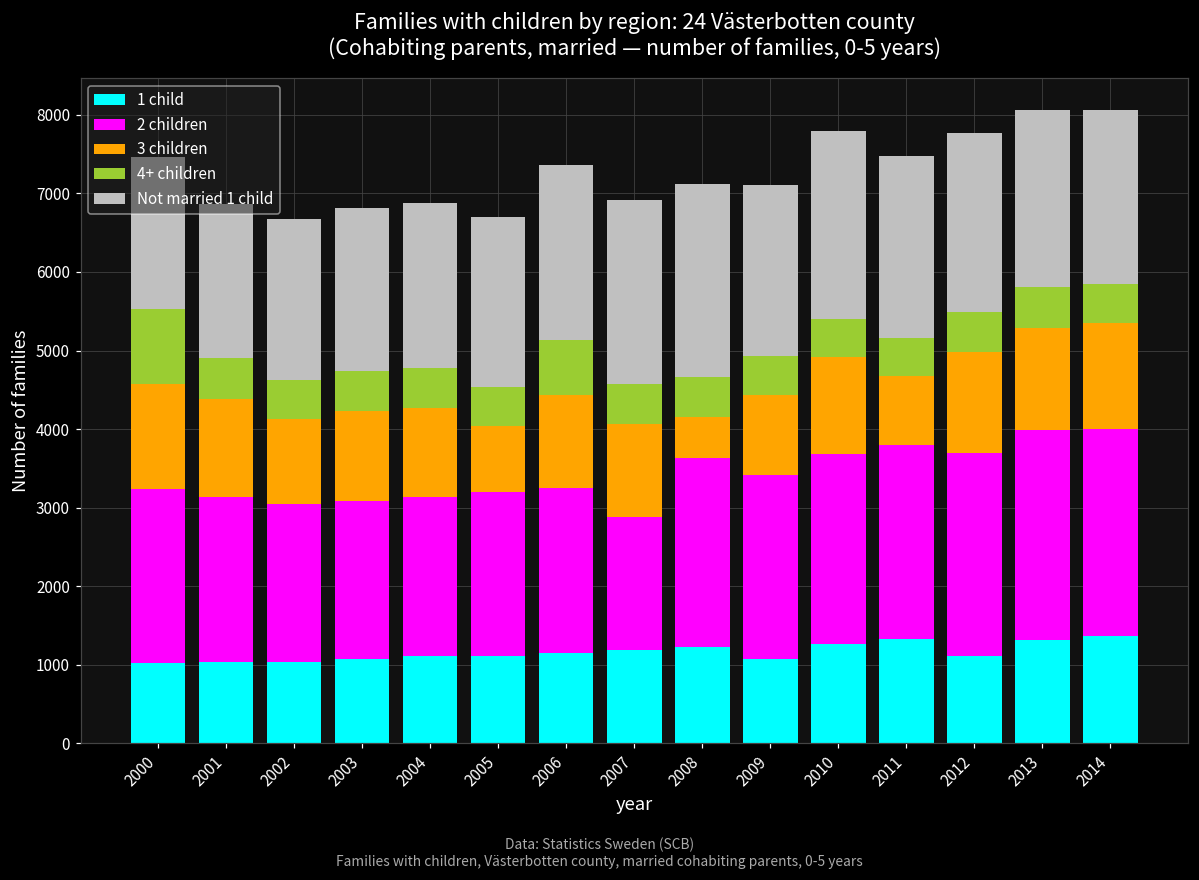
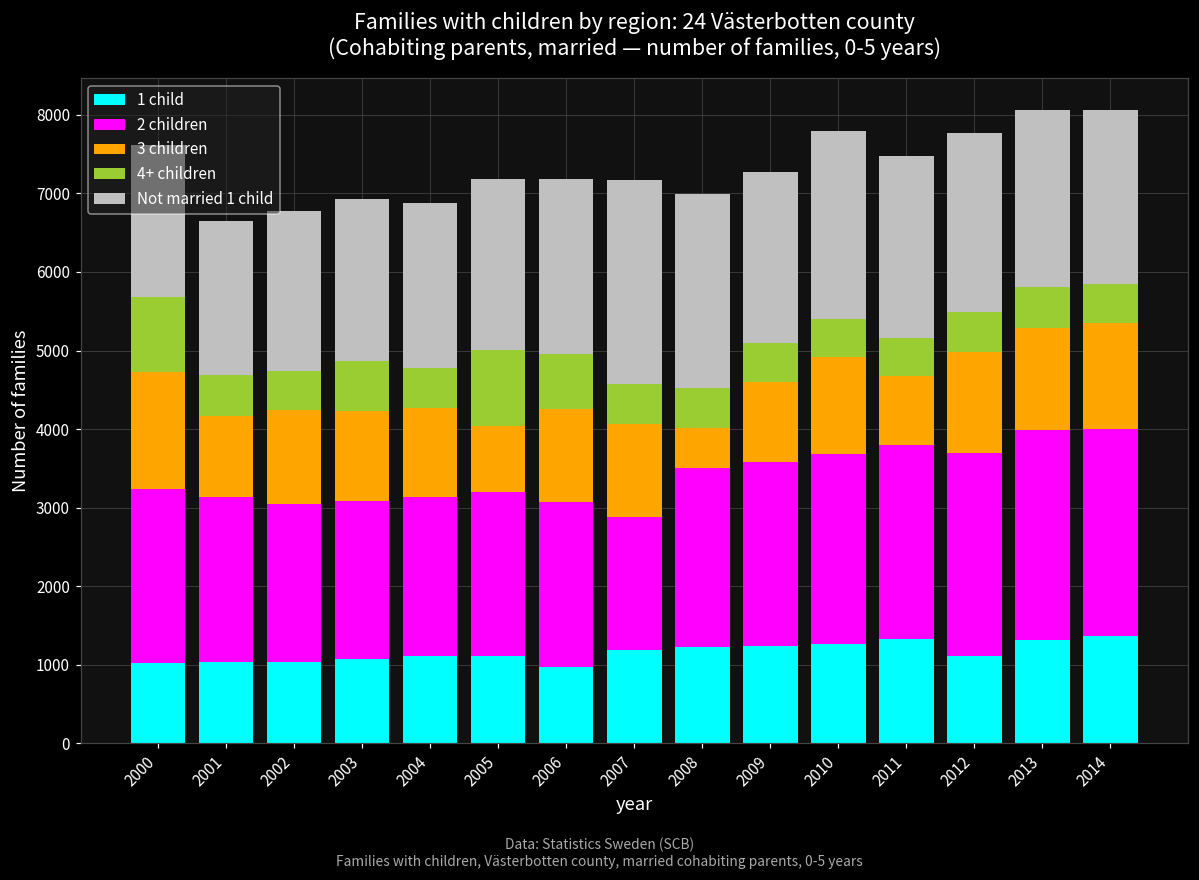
3 children, 2000: 1300 -> 1500
3 children, 2001: 1200 -> 1000
3 children, 2002: 1100 -> 1200
4+ children, 2003: 500 -> 600
4+ children, 2005: 500 -> 1000
1 child, 2006: 1100 -> 1000
Not married 1 child, 2007: 2300 -> 2600
2 children, 2008: 2400 -> 2300
1 child, 2009: 1100 -> 1200
